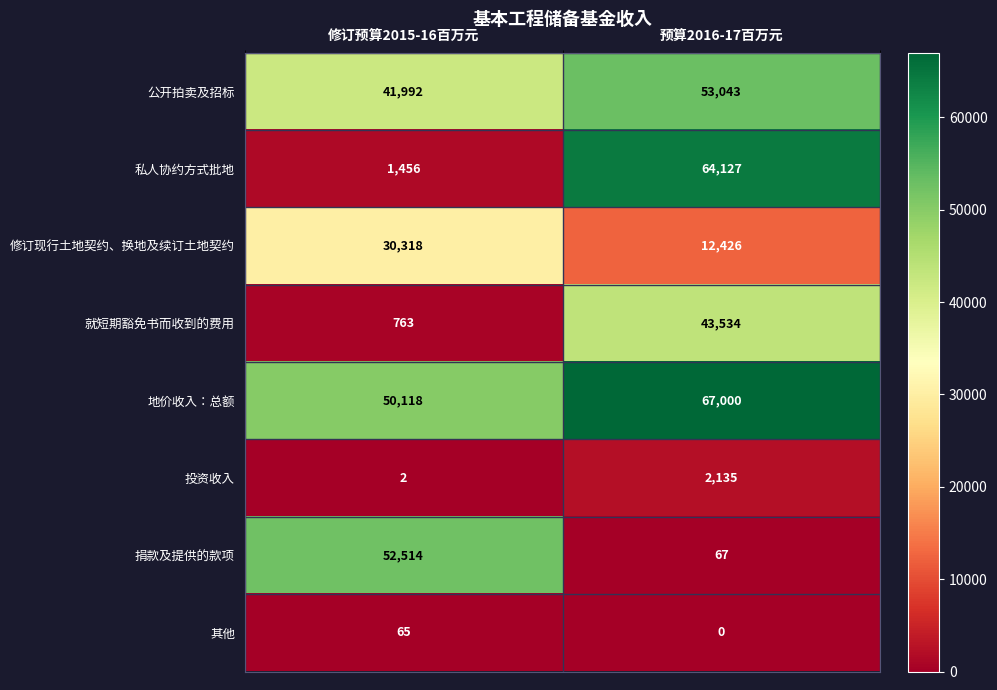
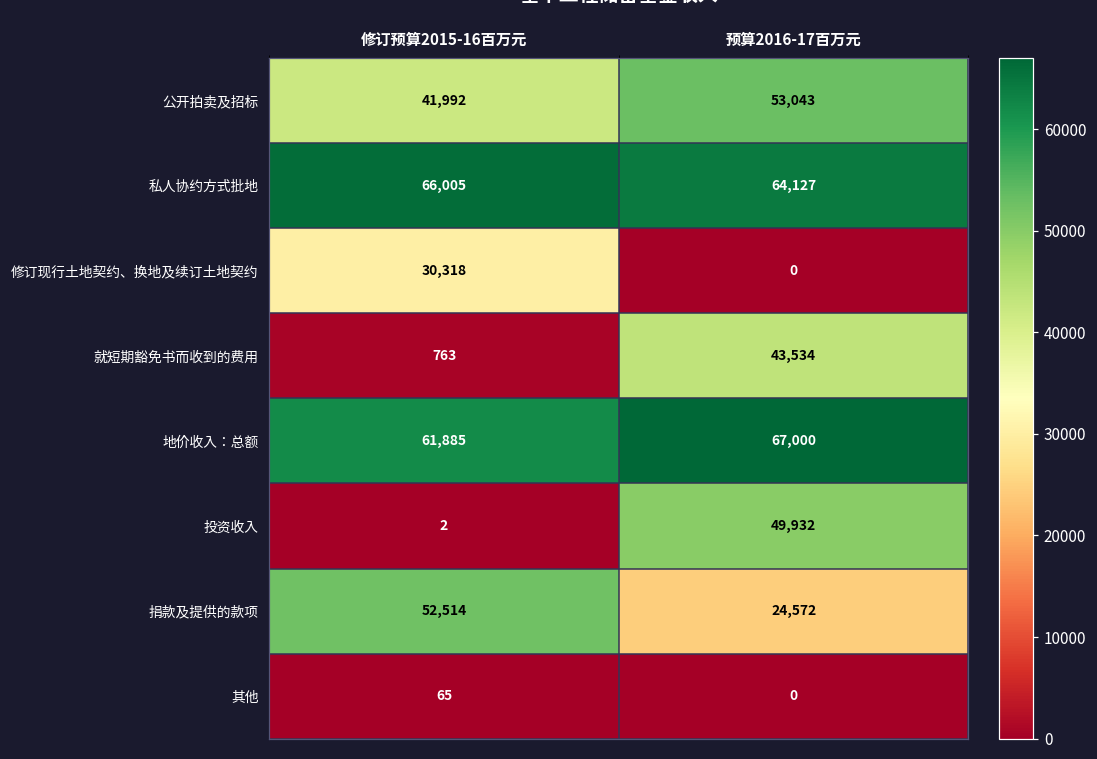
私人协约方式批地, 修订预算2015-16百万元: 1,456 -> 66,005
修订现行土地契约、换地及续订土地契约, 预算2016-17百万元: 12,426 -> 0
地价收入：总额, 修订预算2015-16百万元: 50,118 -> 61,885
投资收入, 预算2016-17百万元: 2,135 -> 49,932
捐款及提供的款项, 预算2016-17百万元: 67 -> 24,572
